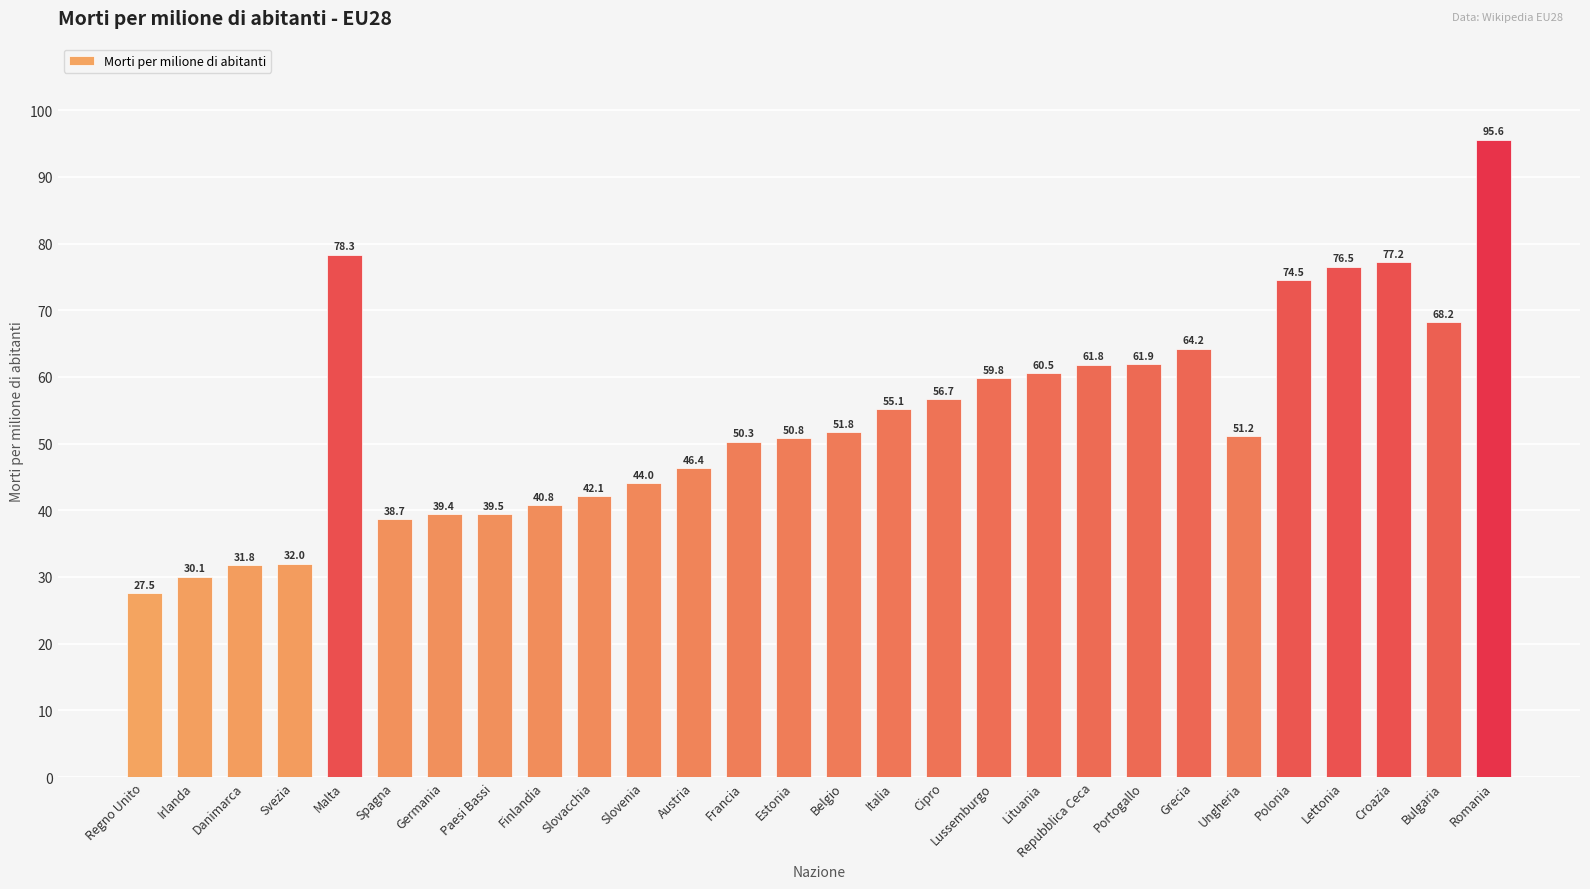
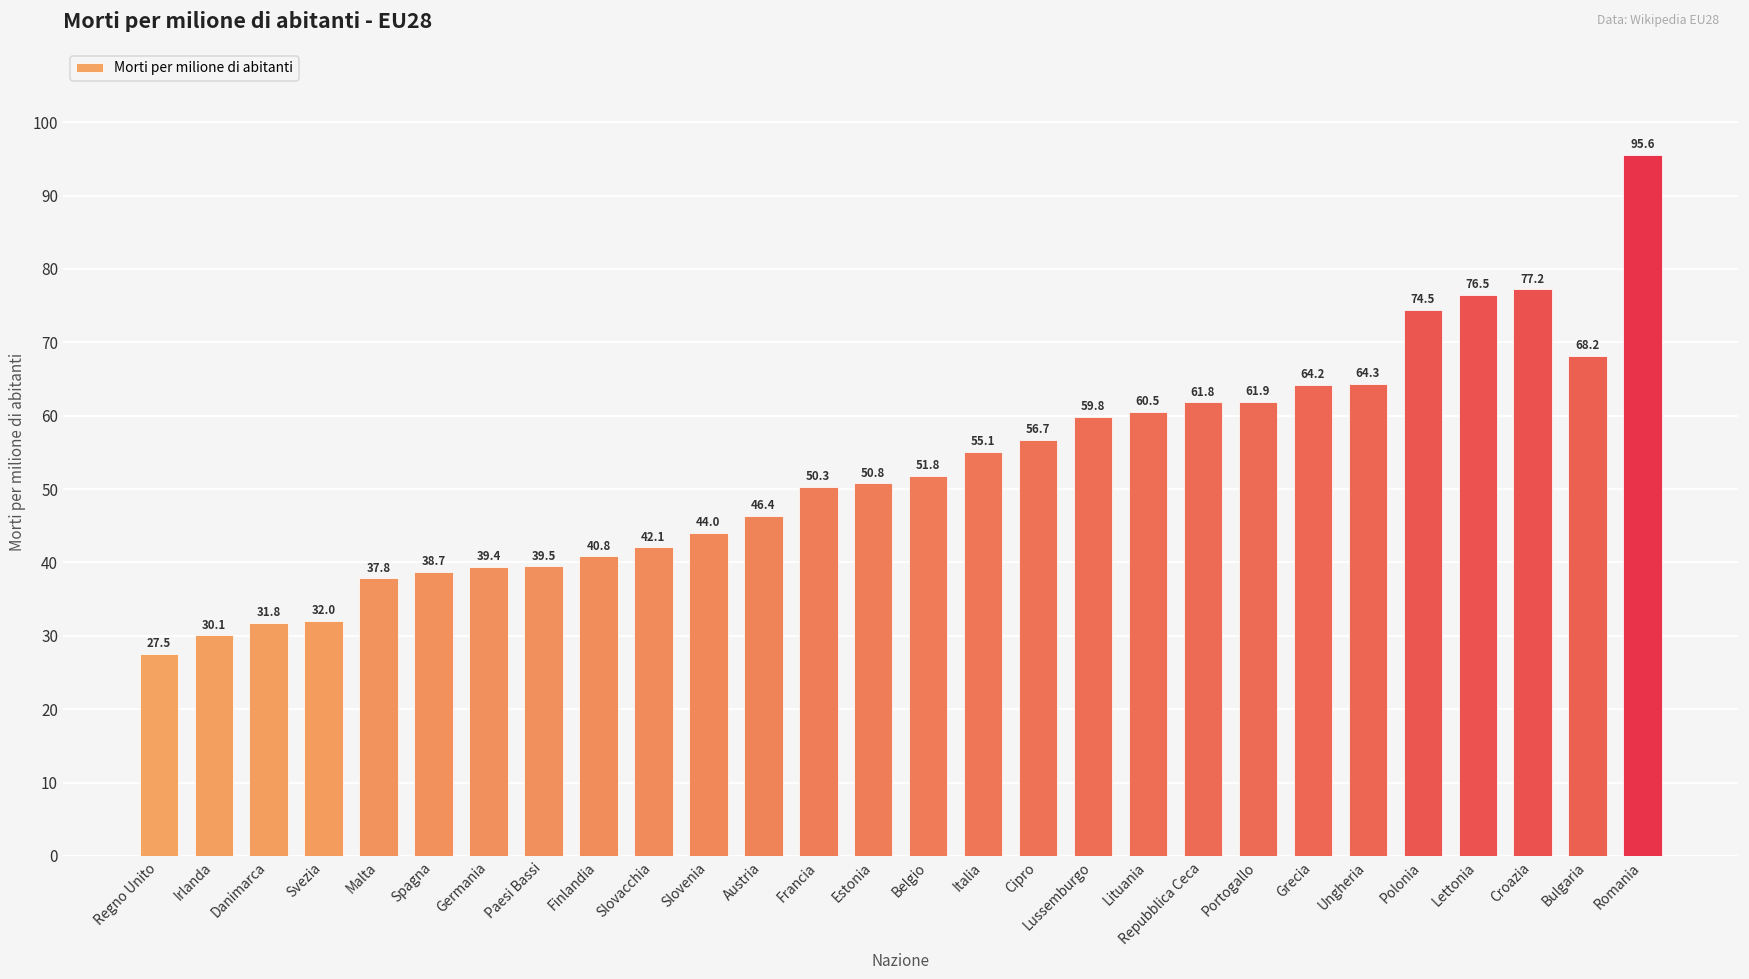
Malta: 78.3 -> 37.8
Ungheria: 51.2 -> 64.3
